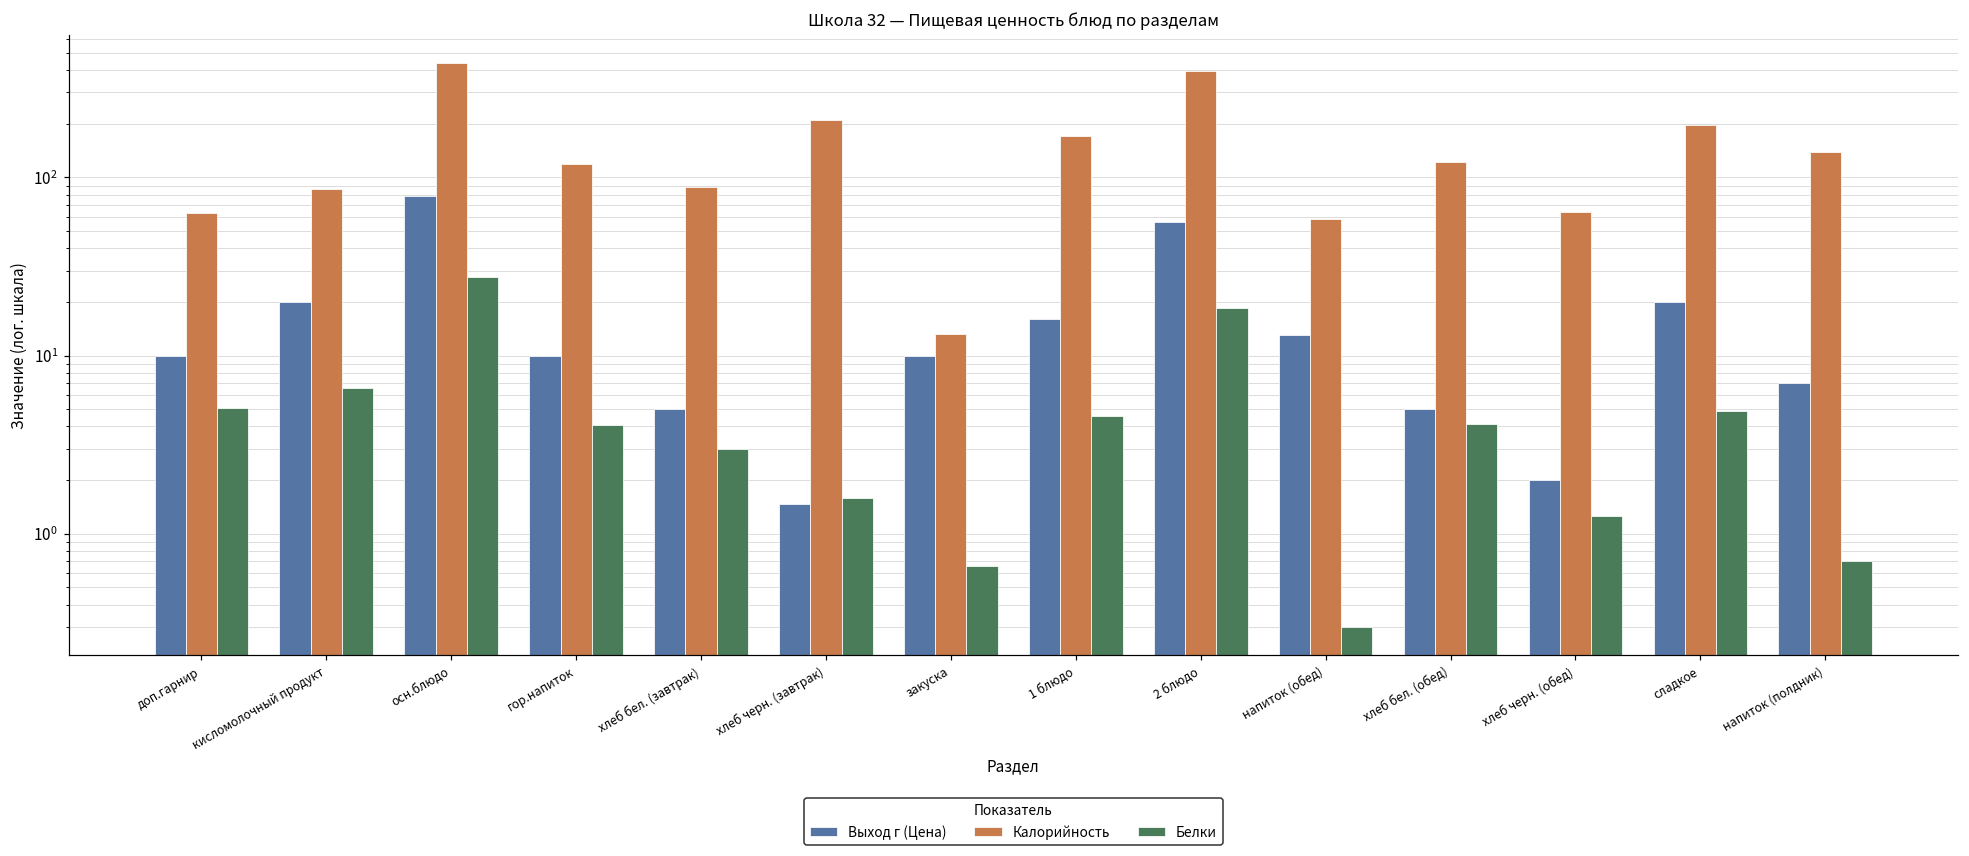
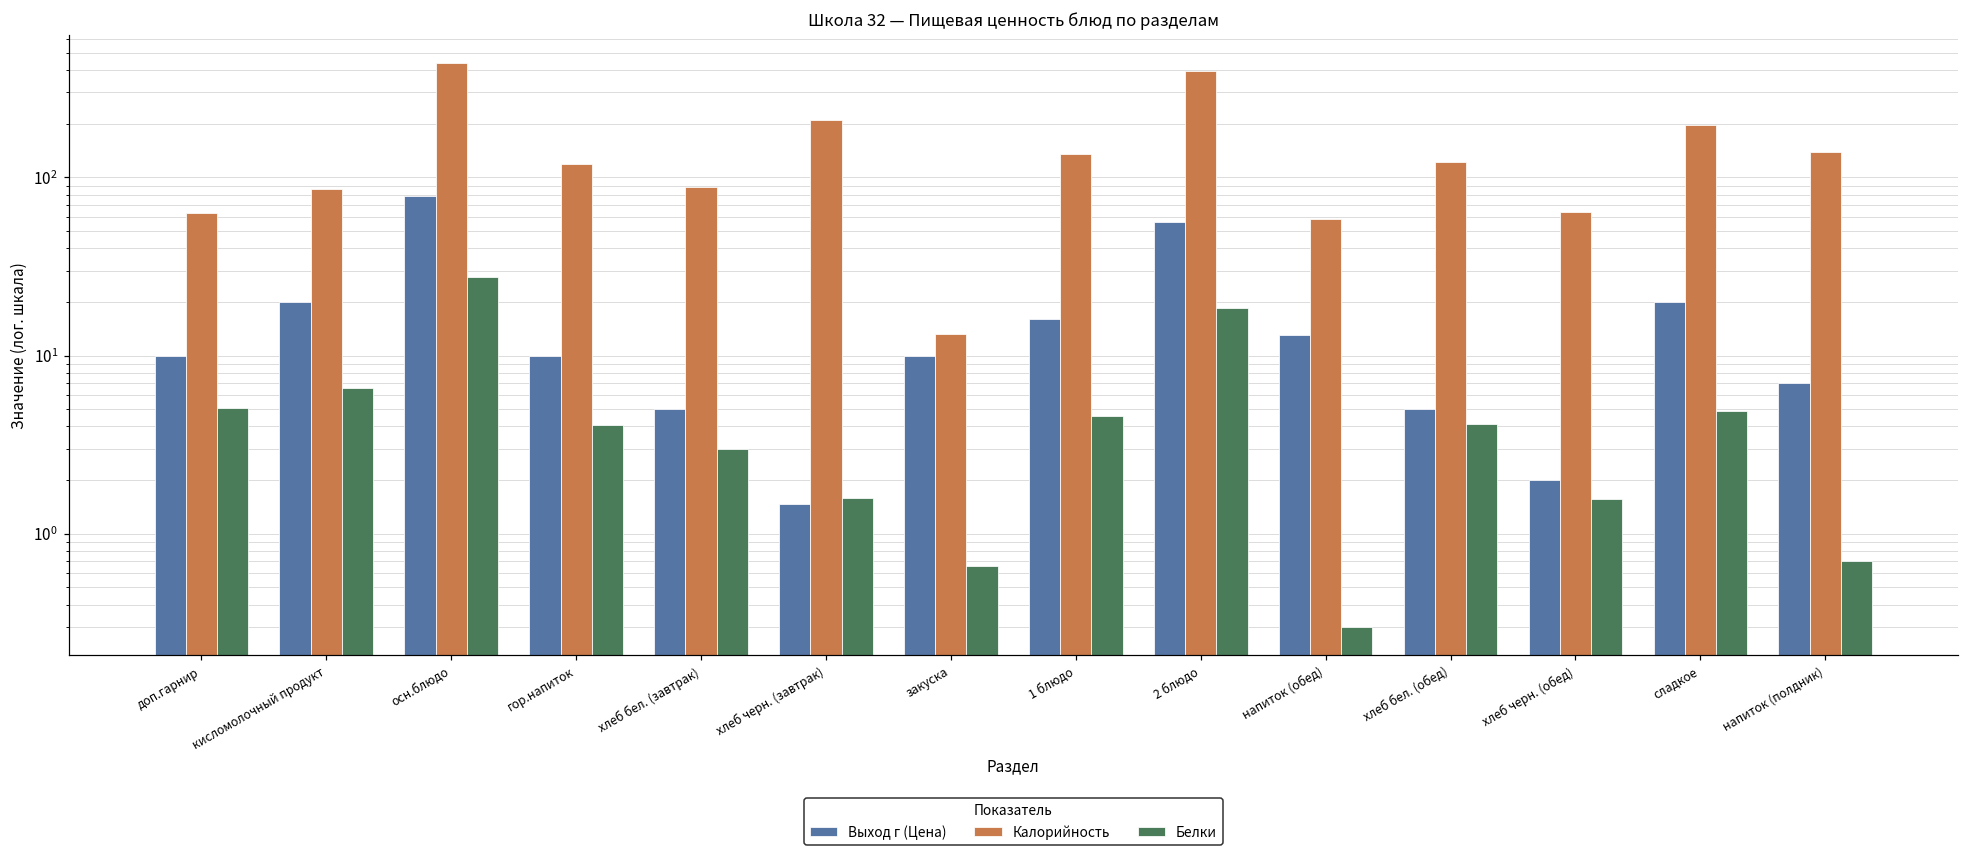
Калорийность, 1 блюдо: 170 -> 140
Белки, хлеб черн. (обед): 1.3 -> 1.6
